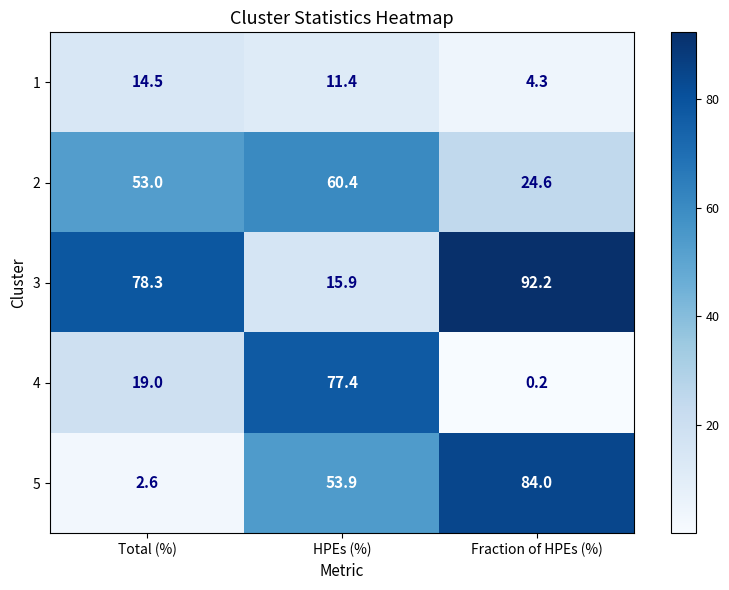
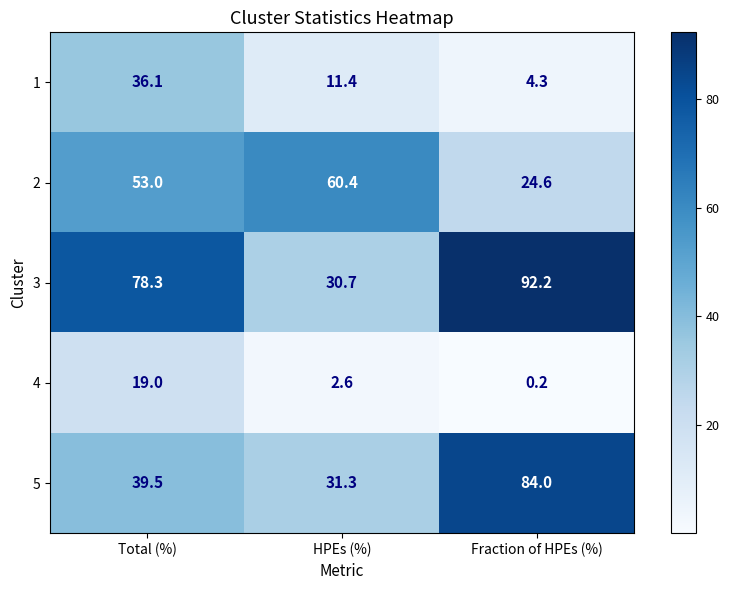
1, Total (%): 14.5 -> 36.1
3, HPEs (%): 15.9 -> 30.7
4, HPEs (%): 77.4 -> 2.6
5, Total (%): 2.6 -> 39.5
5, HPEs (%): 53.9 -> 31.3
